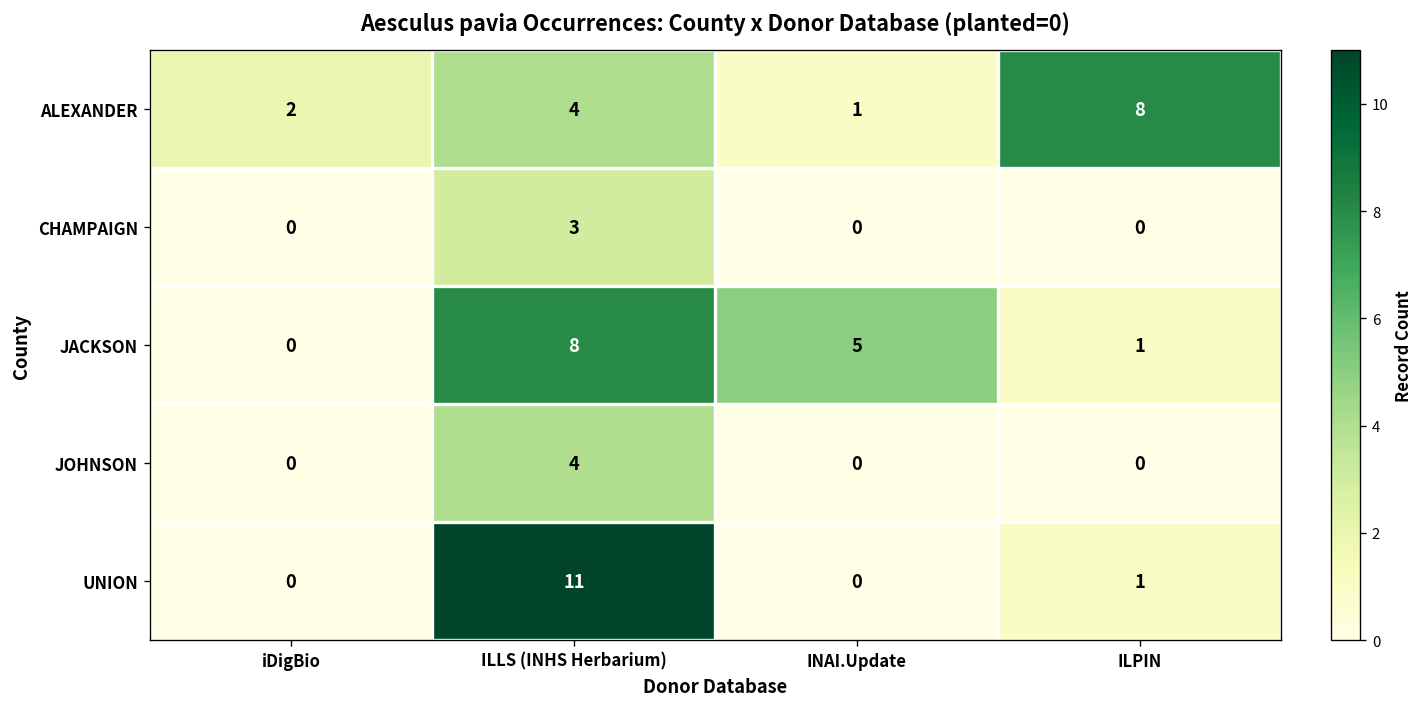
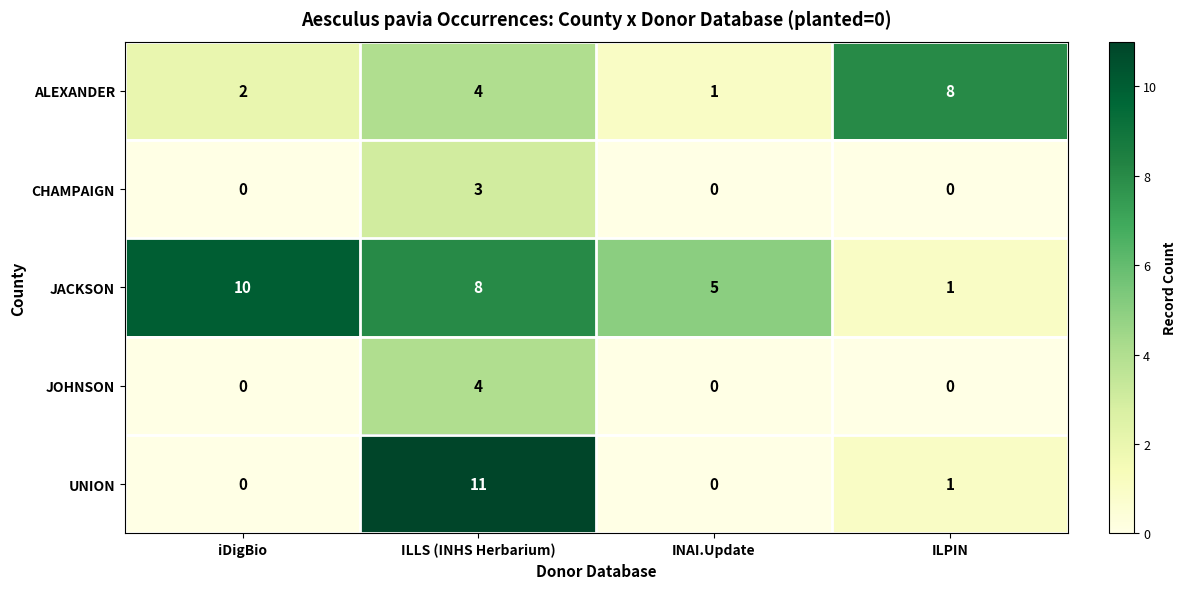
JACKSON, iDigBio: 0 -> 10
